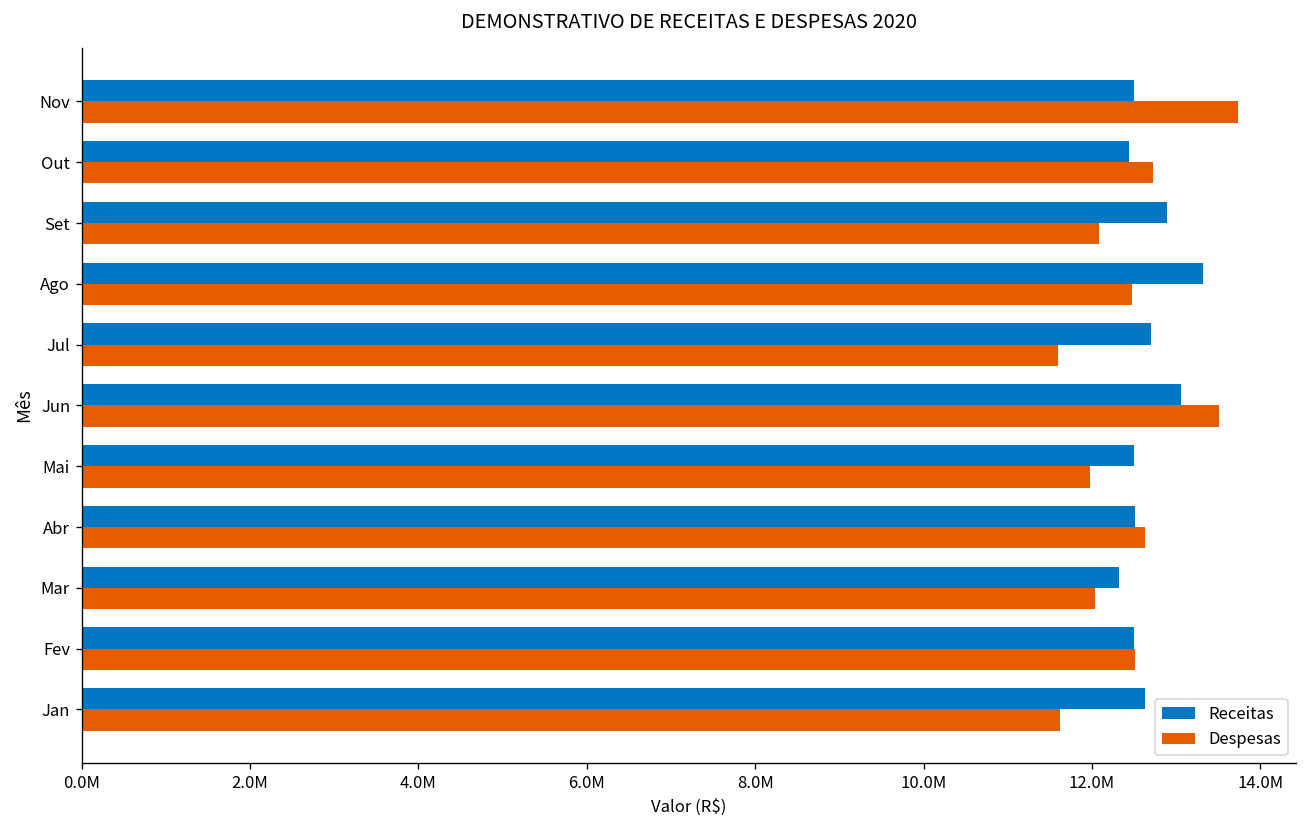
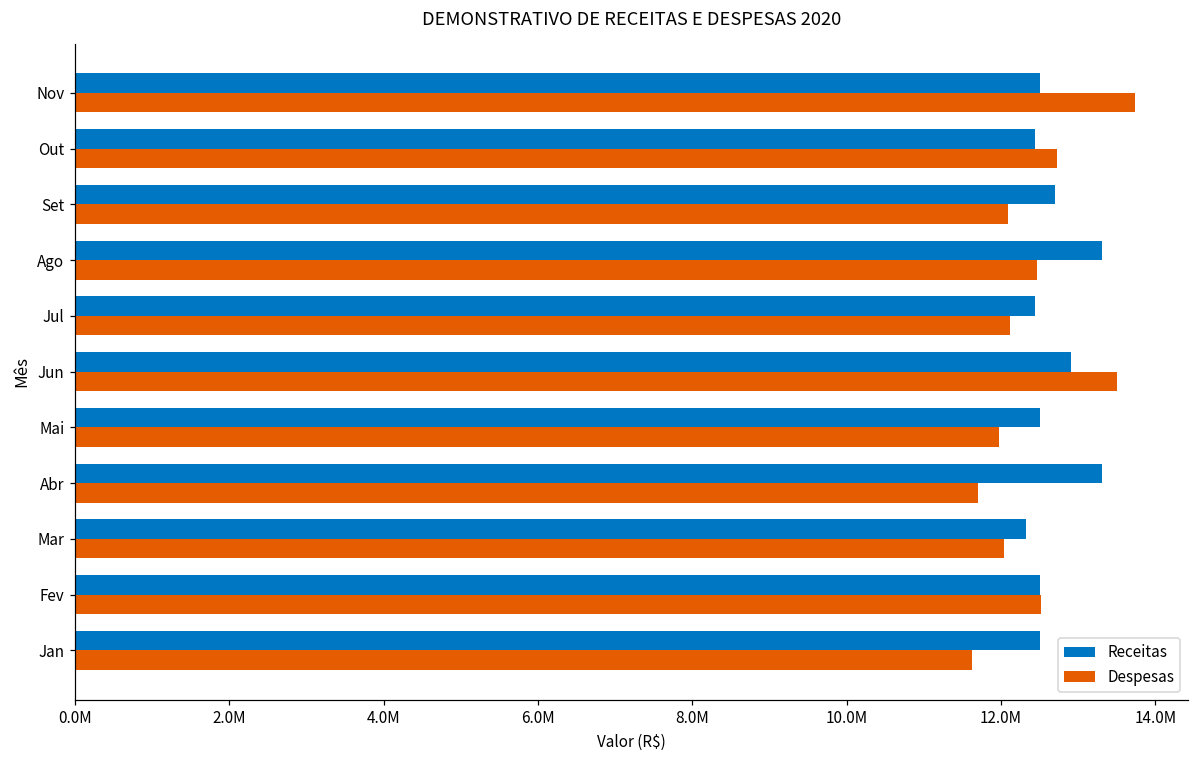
Receitas, Set: 12900000 -> 12700000
Receitas, Jul: 12700000 -> 12400000
Despesas, Jul: 11600000 -> 12100000
Receitas, Jun: 13100000 -> 12900000
Receitas, Abr: 12500000 -> 13300000
Despesas, Abr: 12600000 -> 11700000
Receitas, Jan: 12600000 -> 12500000
